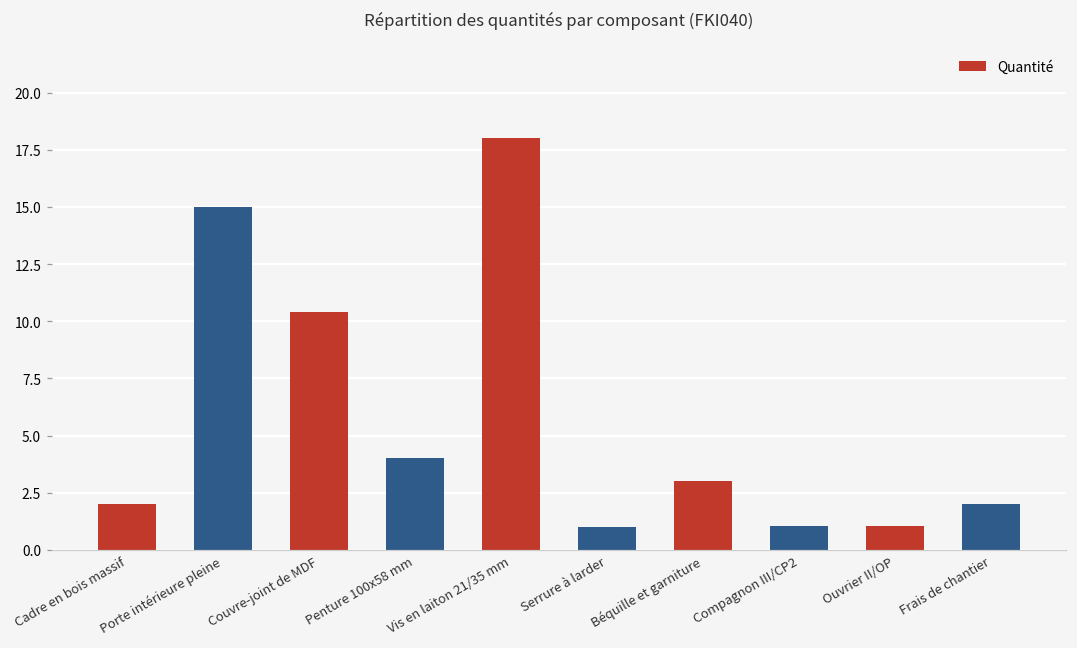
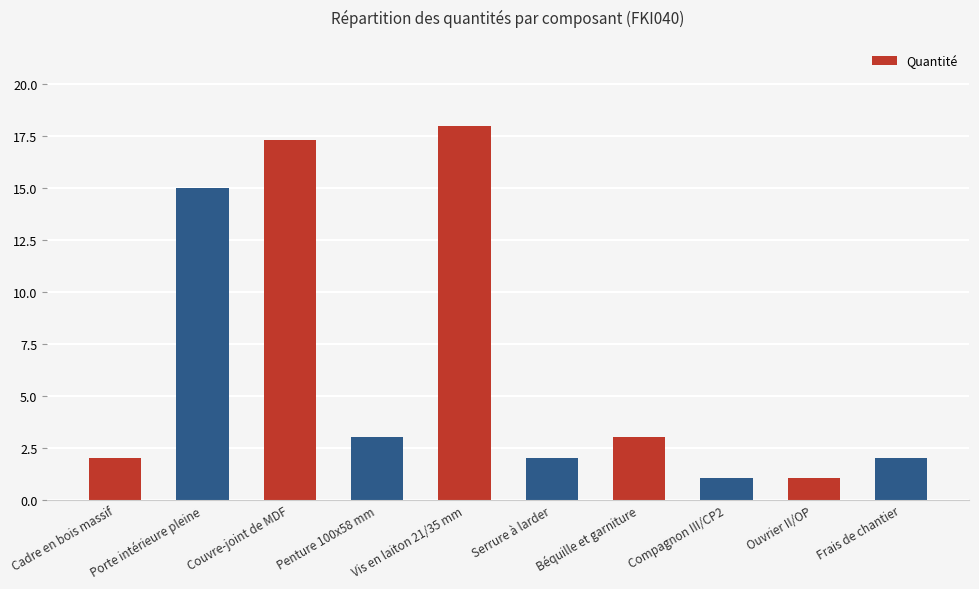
Couvre-joint de MDF: 10.4 -> 17.3
Penture 100x58 mm: 4 -> 3
Serrure à larder: 1 -> 2
